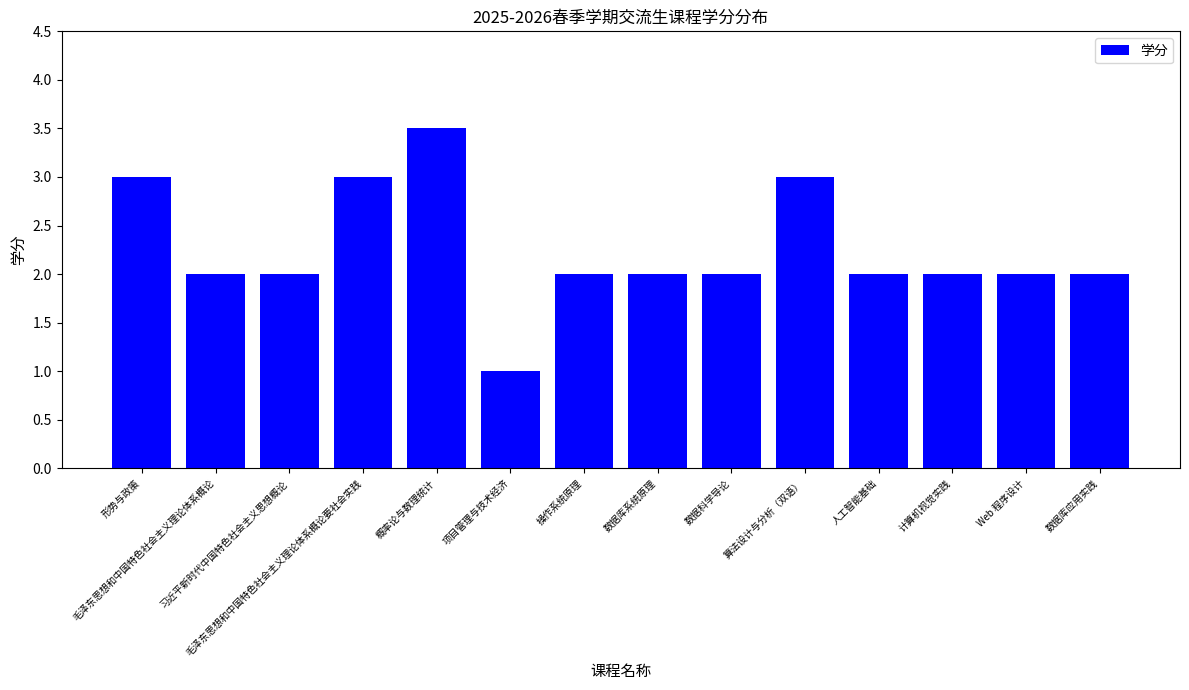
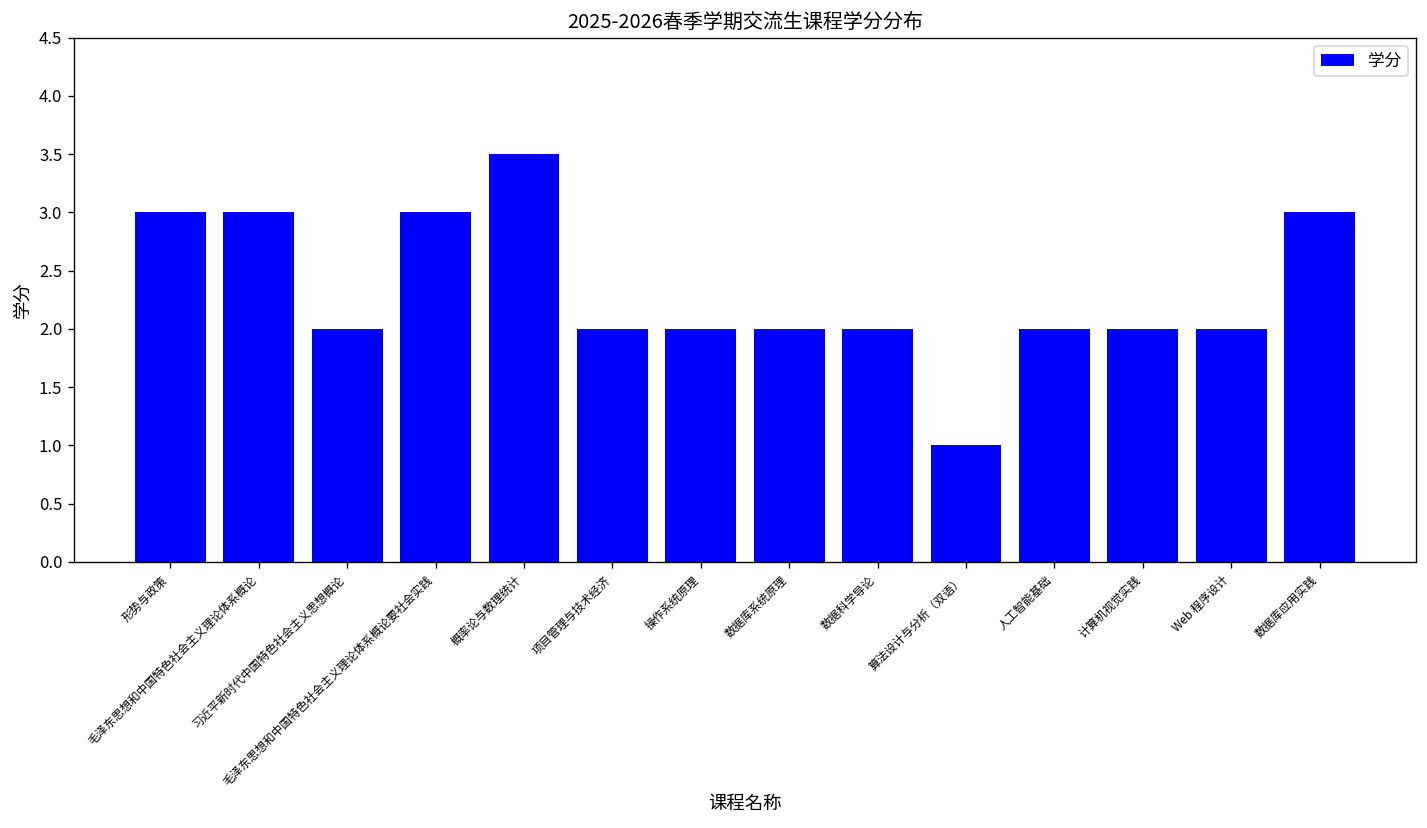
毛泽东思想和中国特色社会主义理论体系概论: 2 -> 3
项目管理与技术经济: 1 -> 2
算法设计与分析（双语）: 3 -> 1
数据库应用实践: 2 -> 3
